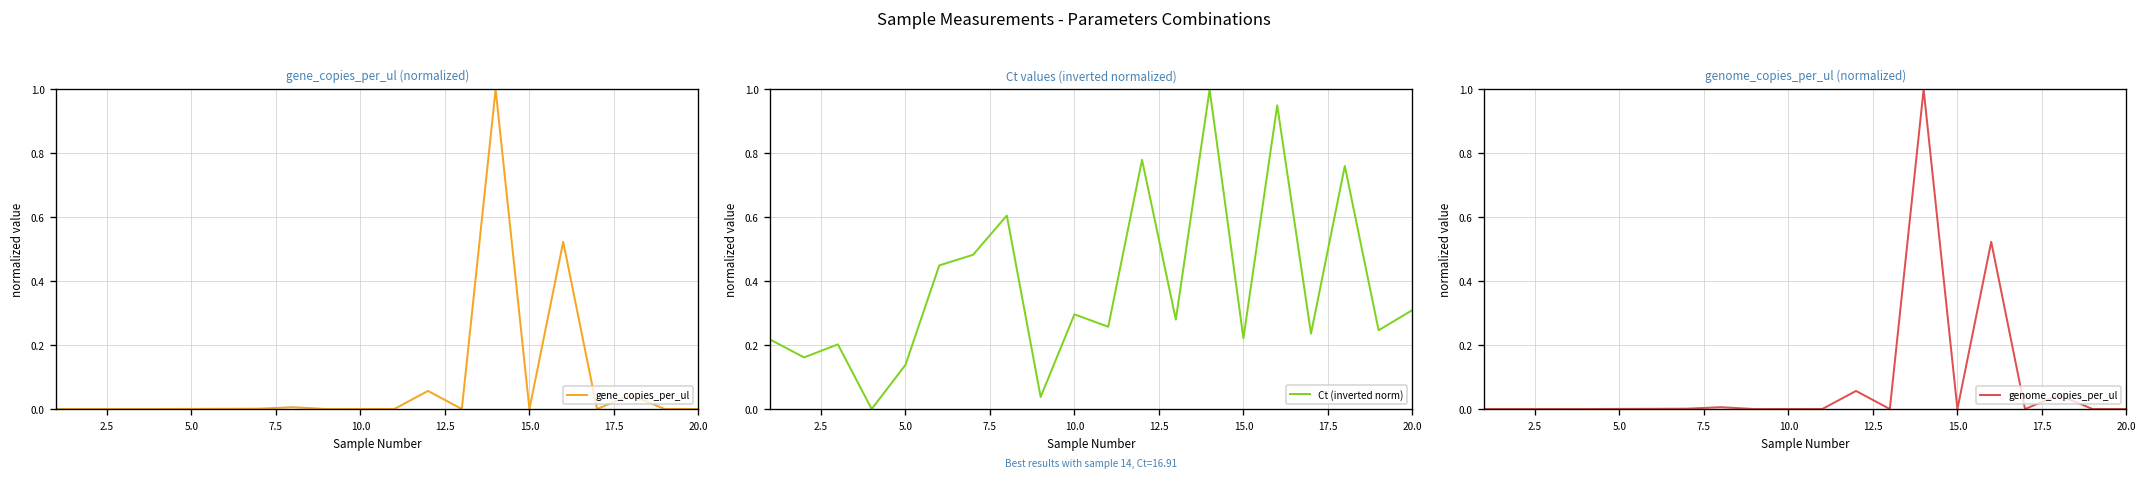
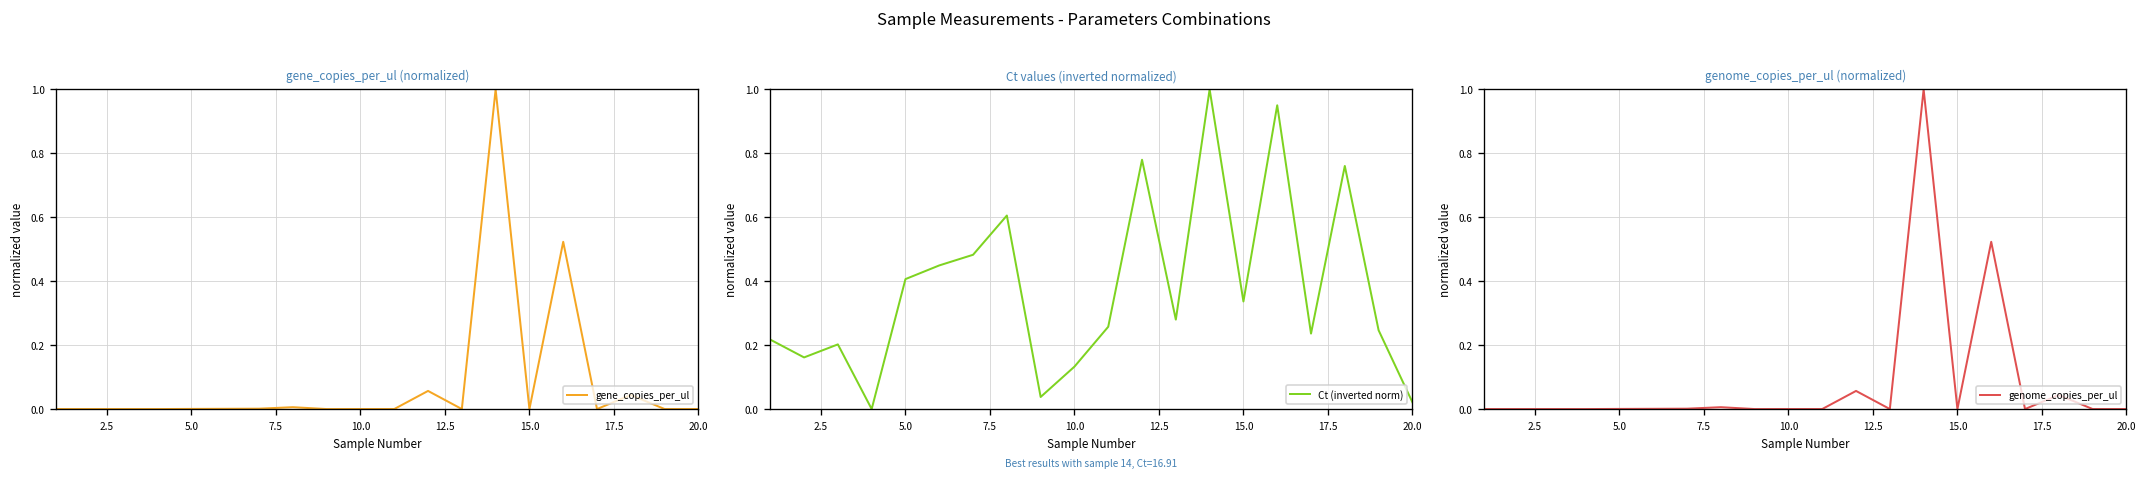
Ct values (inverted normalized), 5.0: 0.14 -> 0.41
Ct values (inverted normalized), 10.0: 0.30 -> 0.13
Ct values (inverted normalized), 15.0: 0.22 -> 0.34
Ct values (inverted normalized), 20.0: 0.31 -> 0.02
